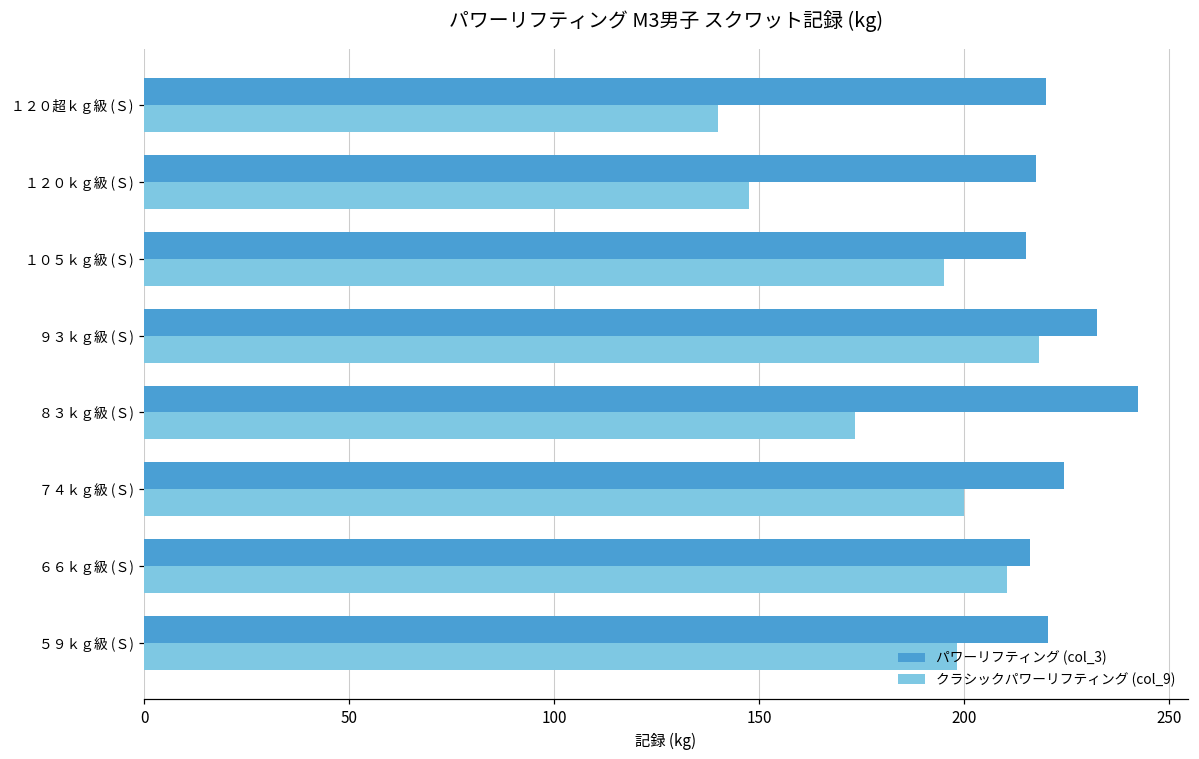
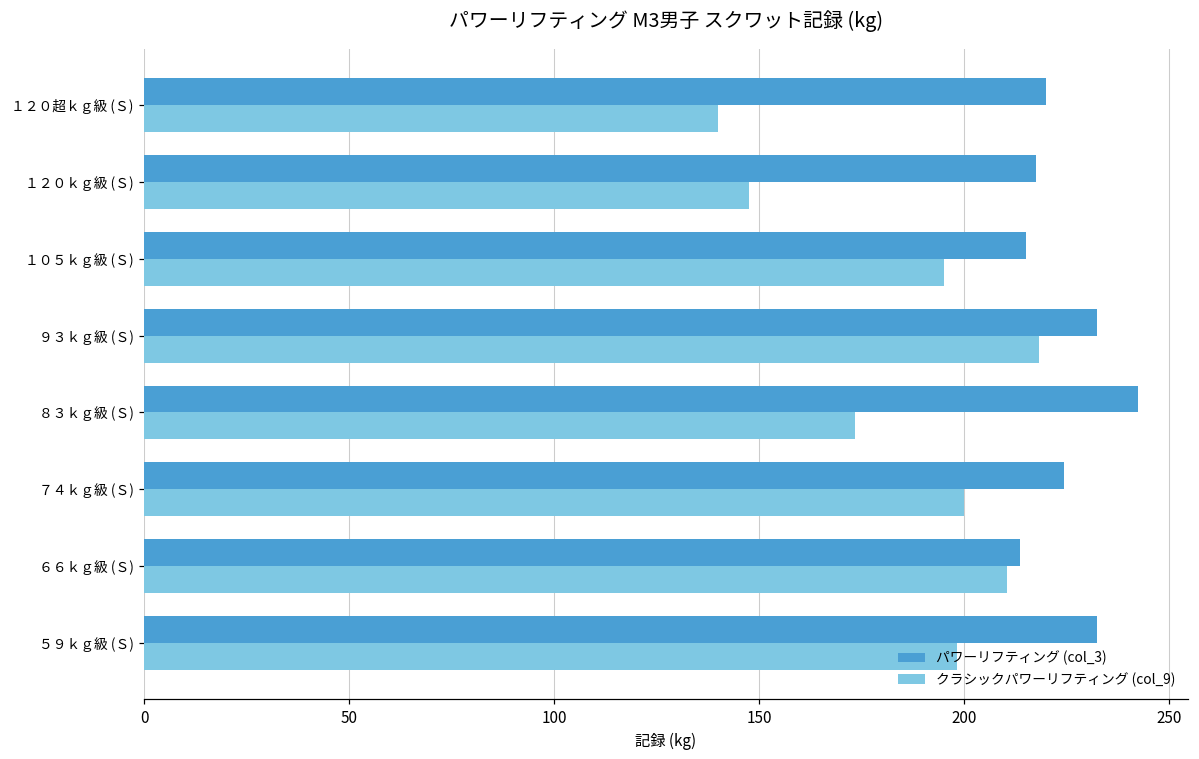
パワーリフティング (col_3), ６６ｋｇ級 (Ｓ): 216 -> 214
パワーリフティング (col_3), ５９ｋｇ級 (Ｓ): 221 -> 233
